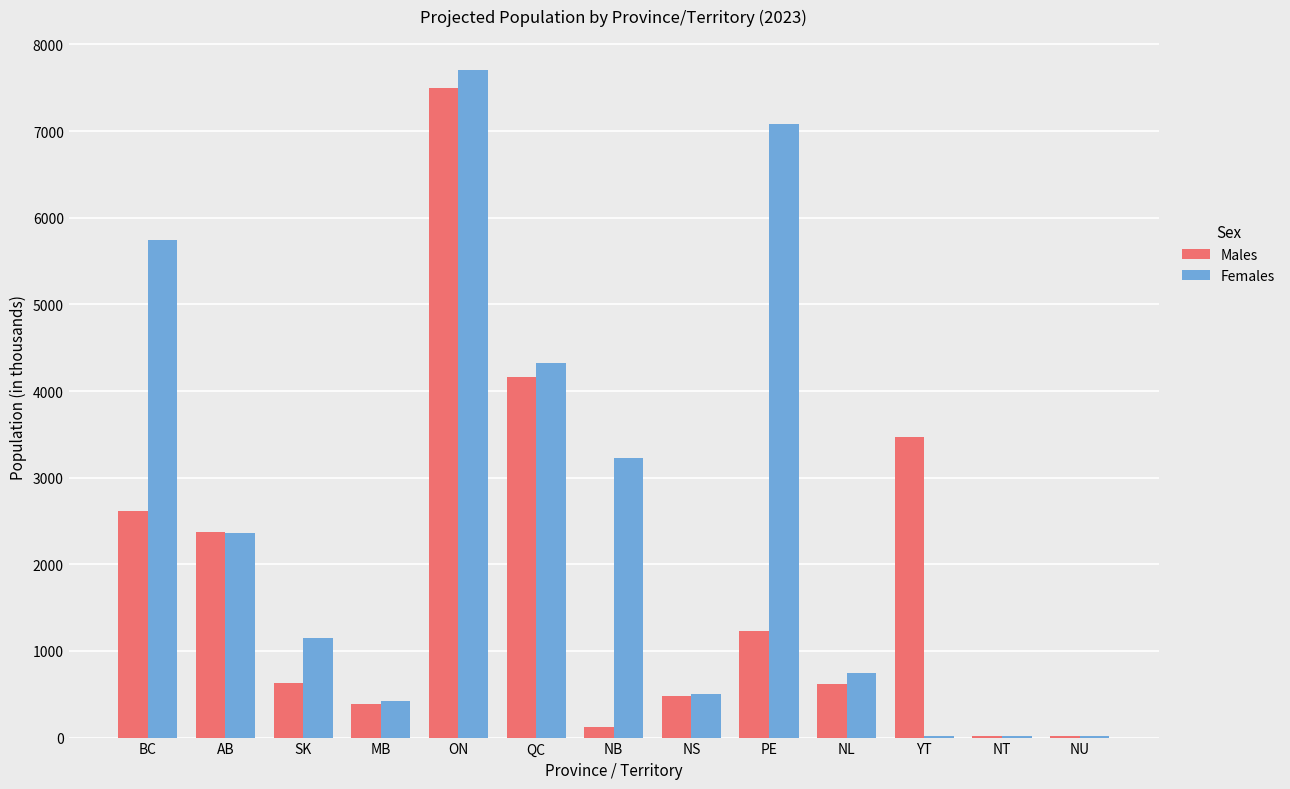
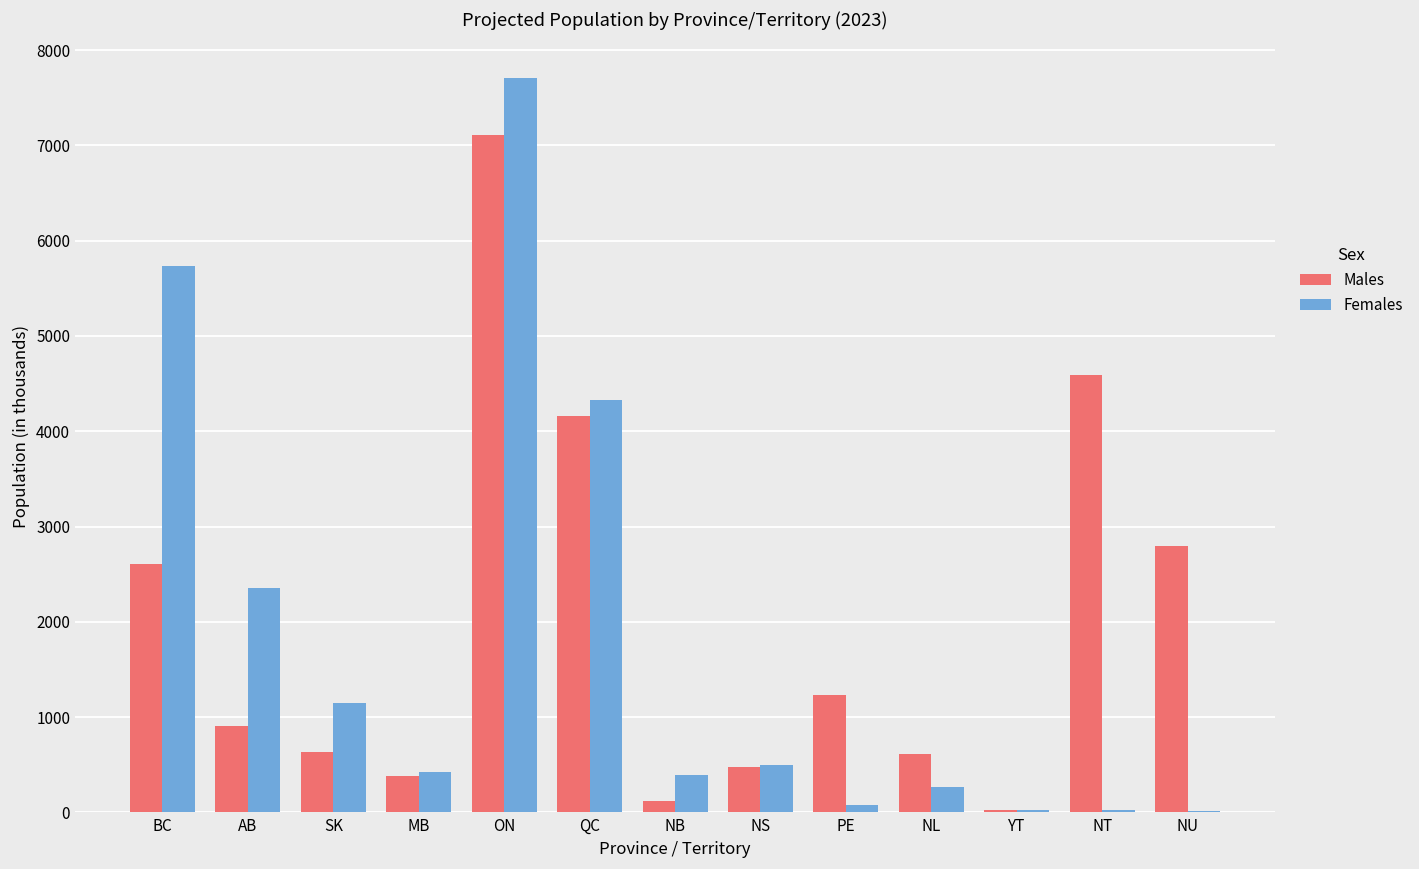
Males, AB: 2400 -> 900
Males, ON: 7500 -> 7100
Females, NB: 3200 -> 400
Females, PE: 7100 -> 100
Females, NL: 700 -> 300
Males, YT: 3500 -> 0
Males, NT: 0 -> 4600
Males, NU: 0 -> 2800
